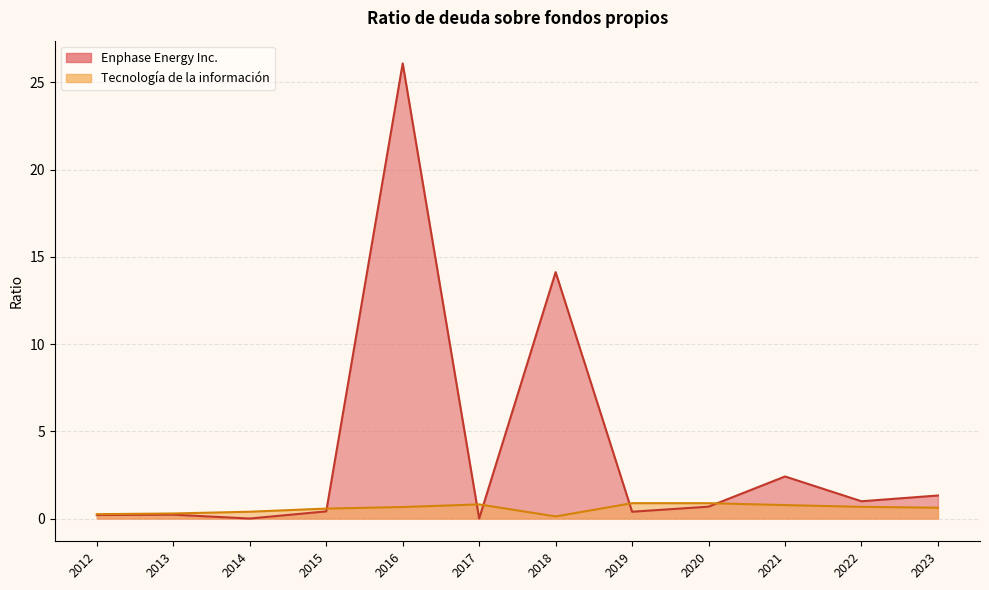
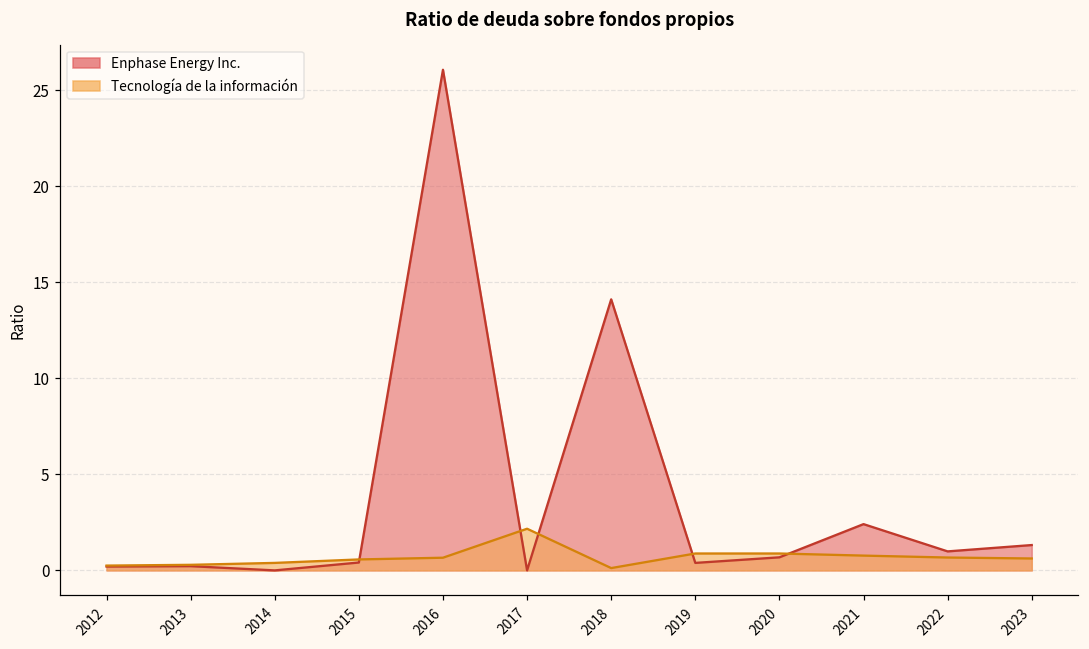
Tecnología de la información, 2017: 0.8 -> 2.2
